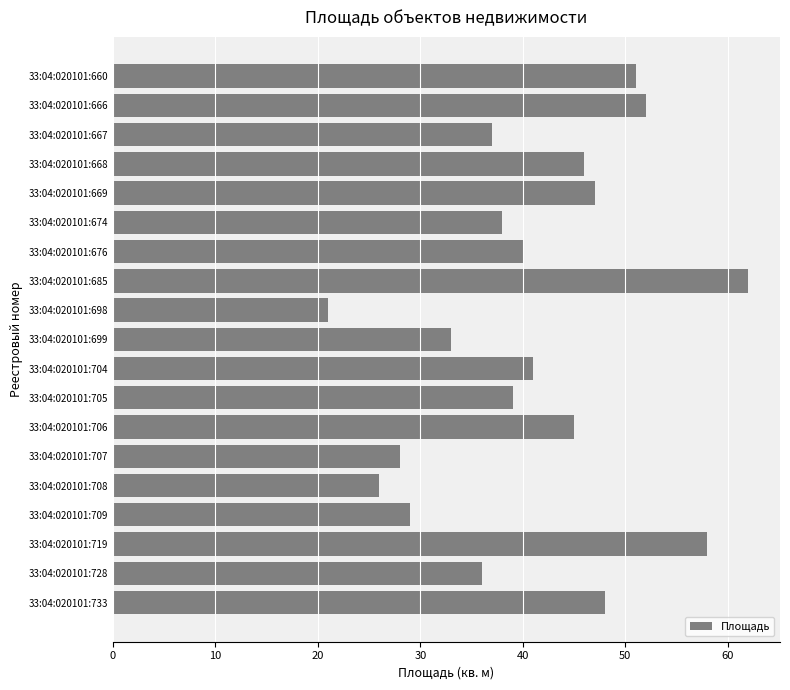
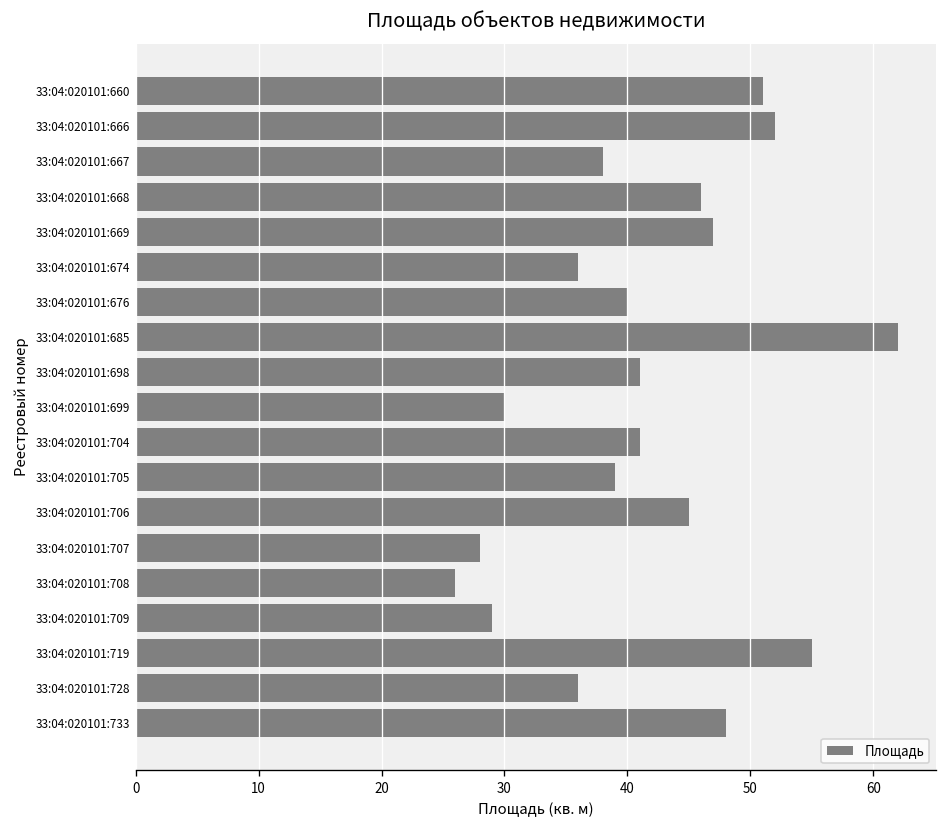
33:04:020101:667: 37 -> 38
33:04:020101:674: 38 -> 36
33:04:020101:698: 21 -> 41
33:04:020101:699: 33 -> 30
33:04:020101:719: 58 -> 55
